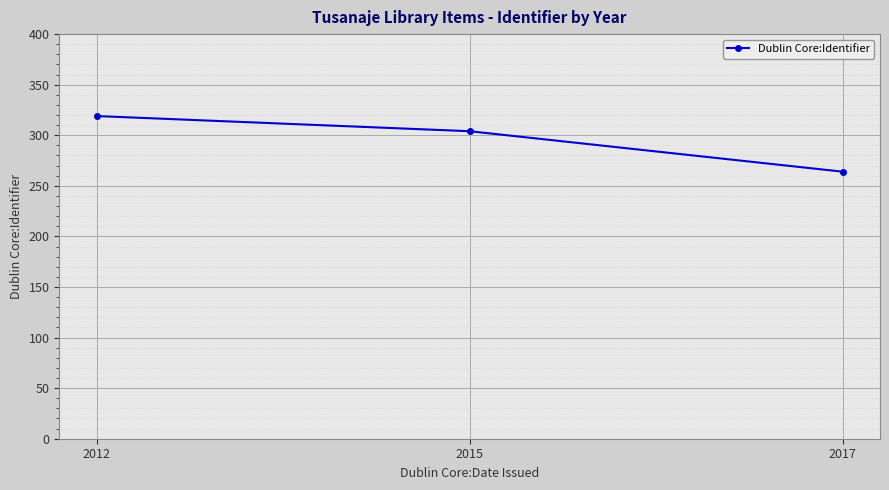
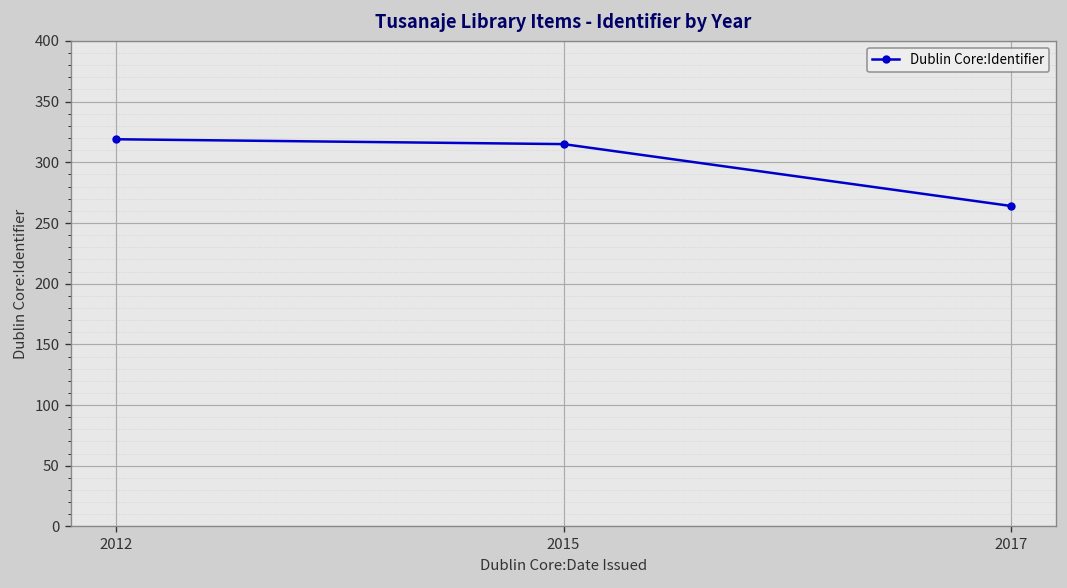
2015: 304 -> 315
